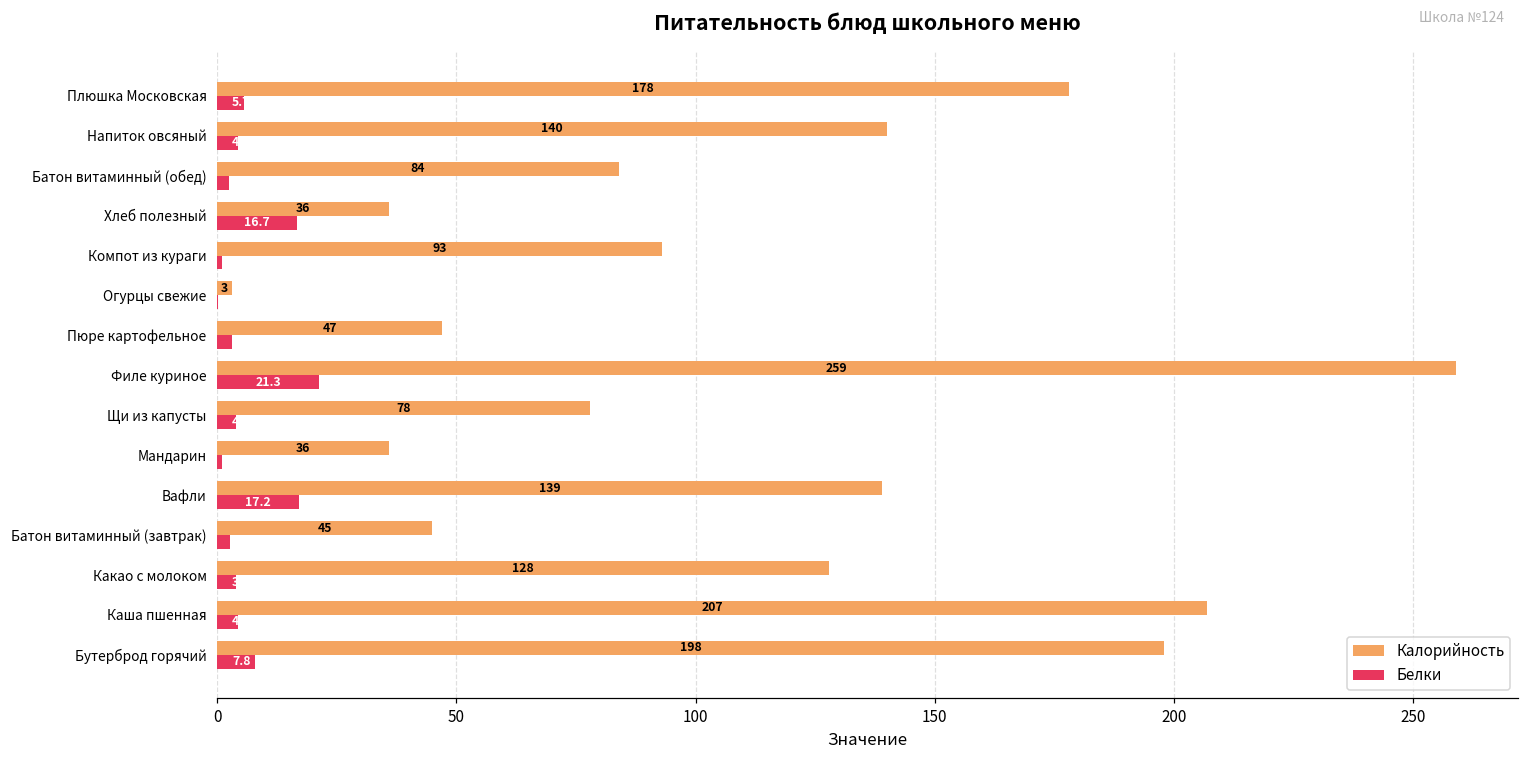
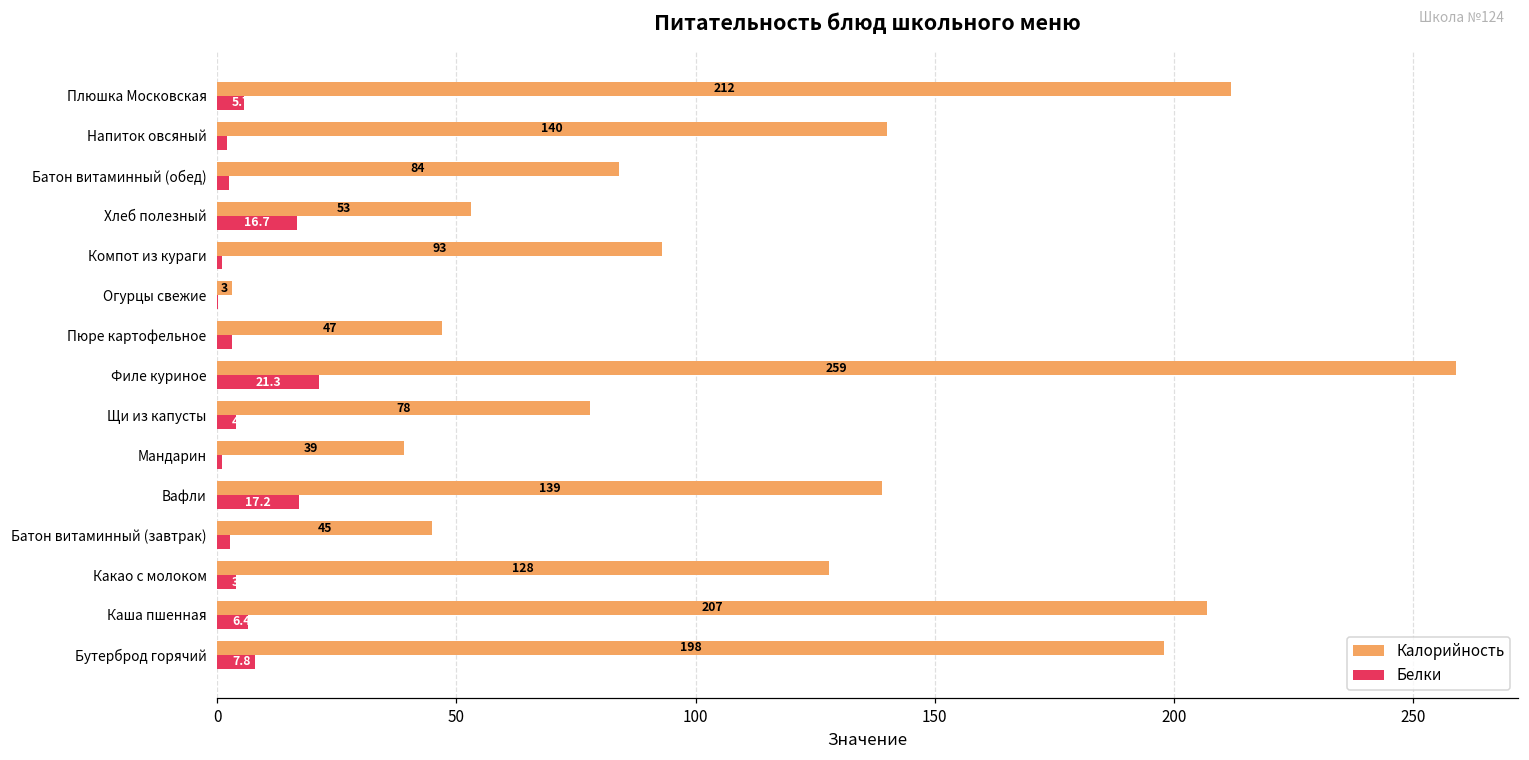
Калорийность, Плюшка Московская: 178 -> 212
Белки, Напиток овсяный: 4 -> 2
Калорийность, Хлеб полезный: 36 -> 53
Калорийность, Мандарин: 36 -> 39
Белки, Каша пшенная: 4 -> 6
